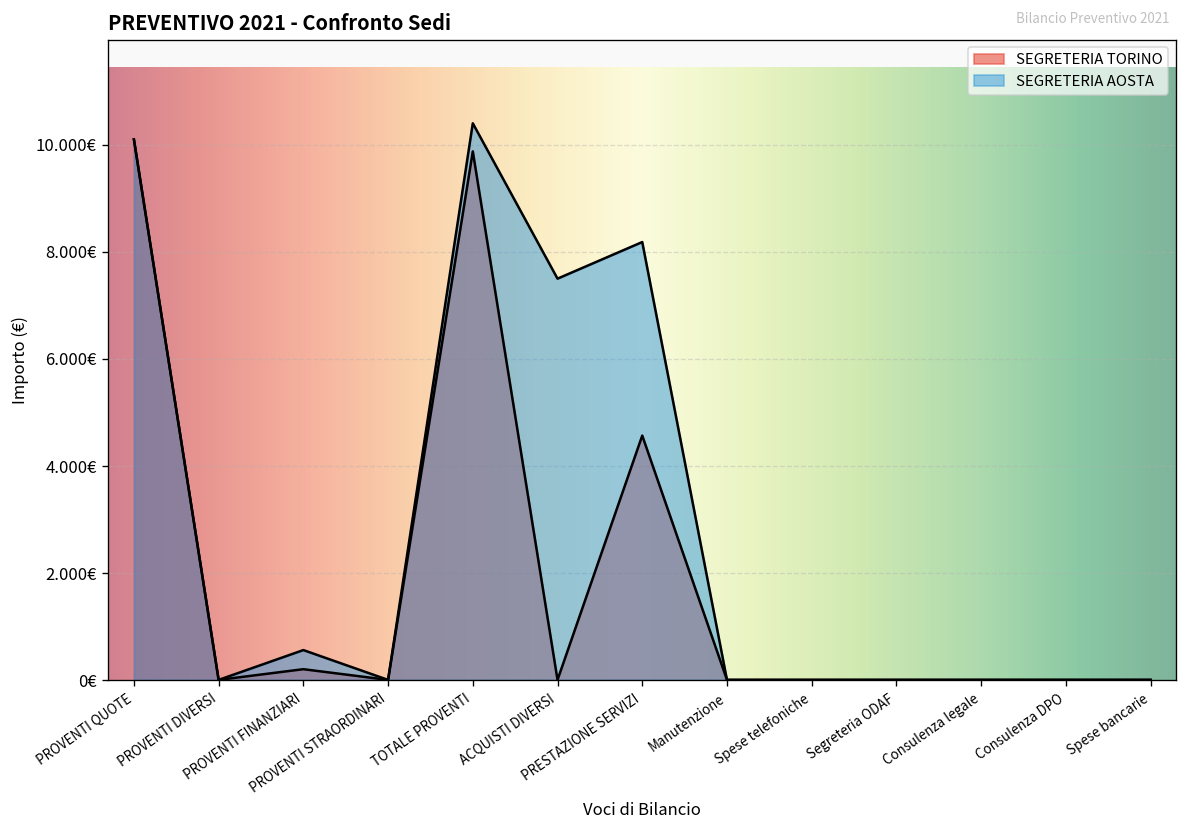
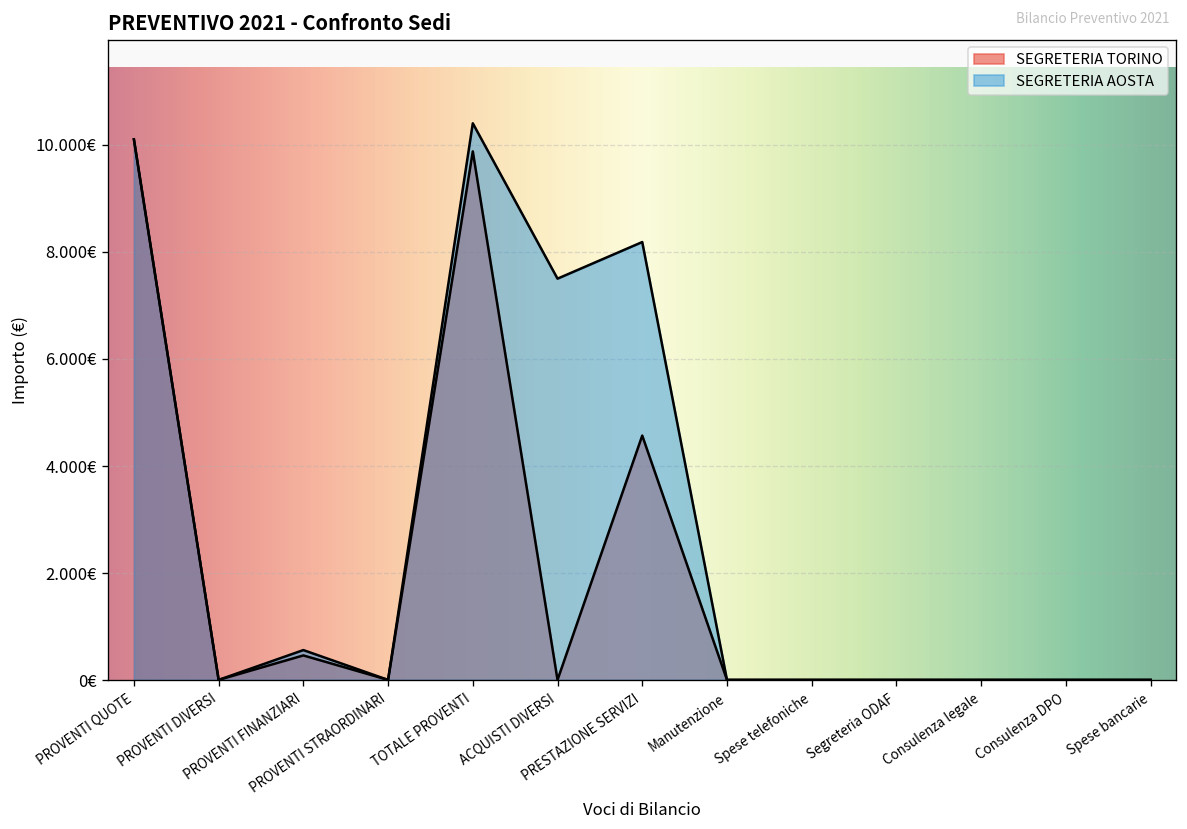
SEGRETERIA TORINO, PROVENTI FINANZIARI: 0.2€ -> 0.5€
